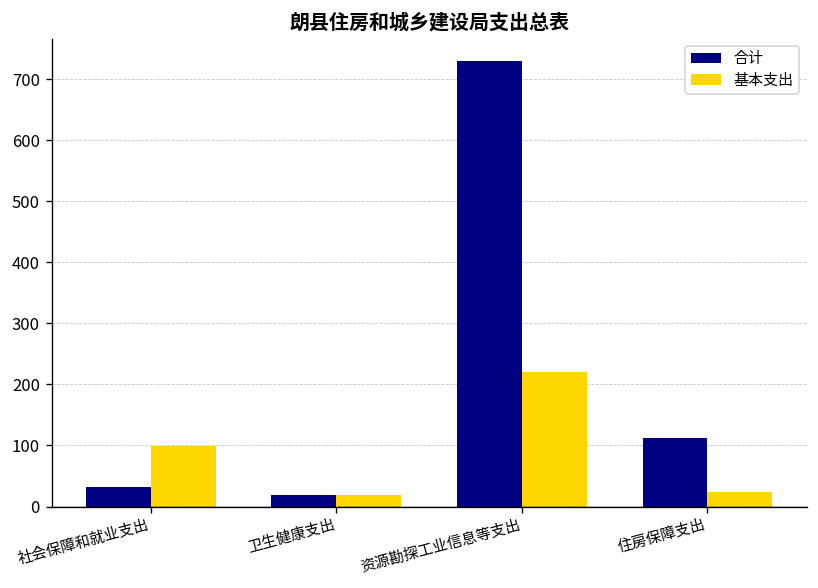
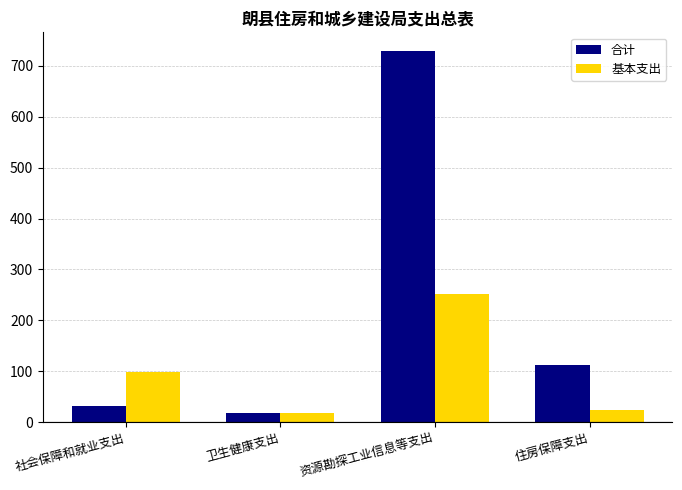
基本支出, 资源勘探工业信息等支出: 220 -> 250
